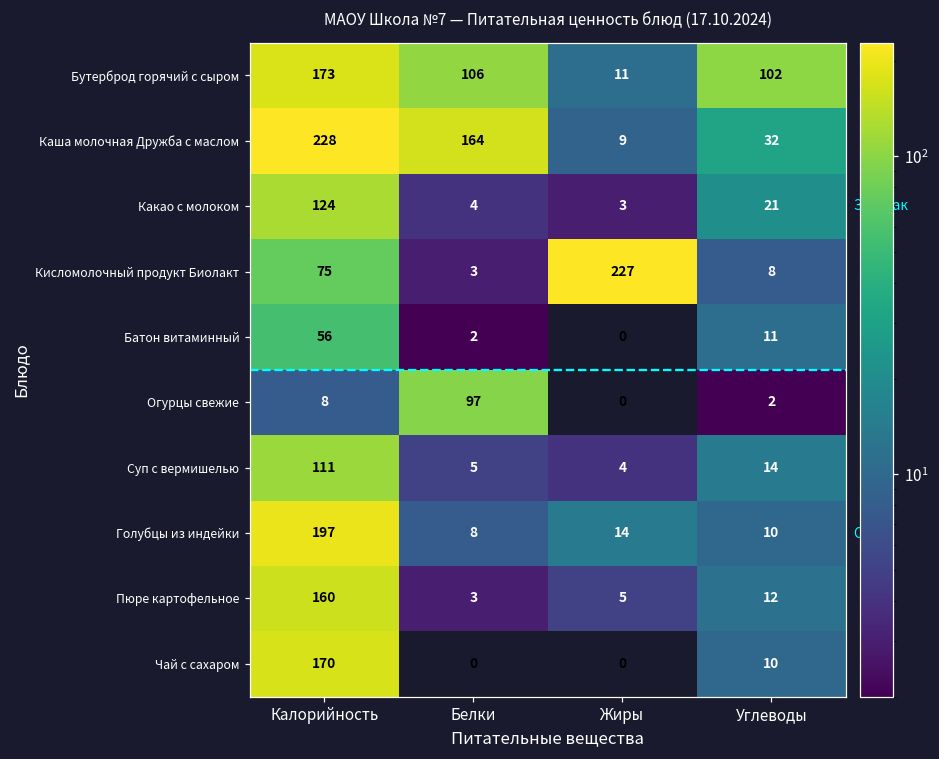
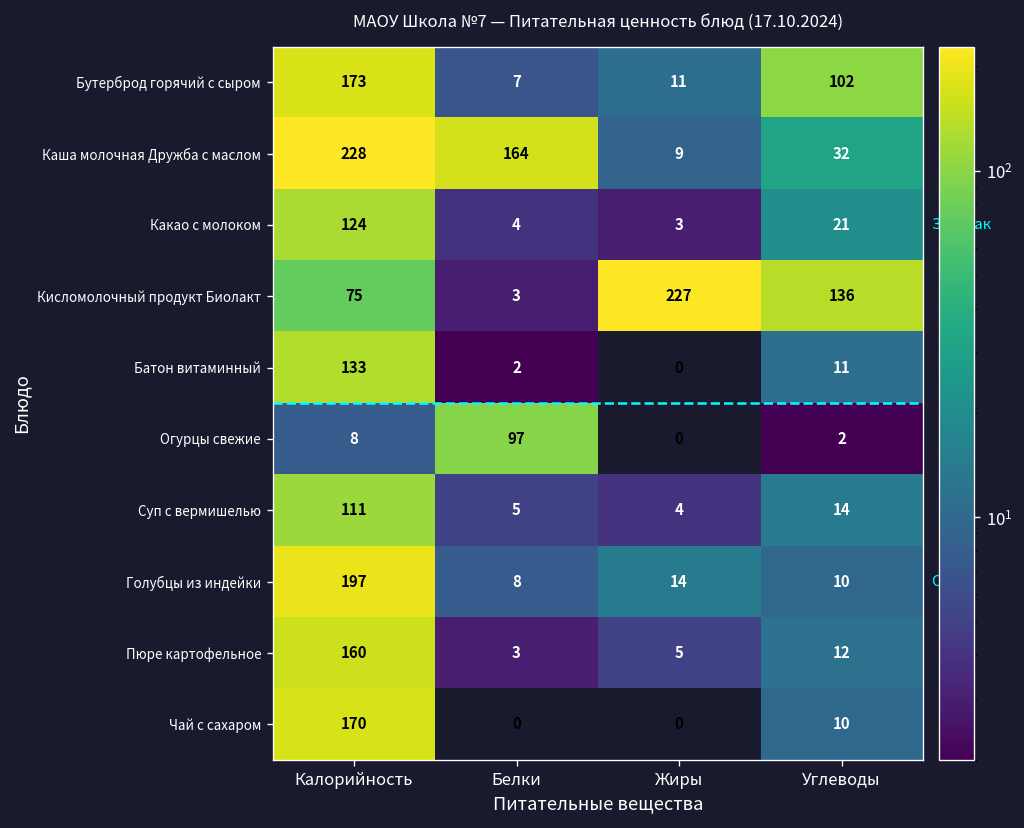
Бутерброд горячий с сыром, Белки: 106 -> 7
Кисломолочный продукт Биолакт, Углеводы: 8 -> 136
Батон витаминный, Калорийность: 56 -> 133
